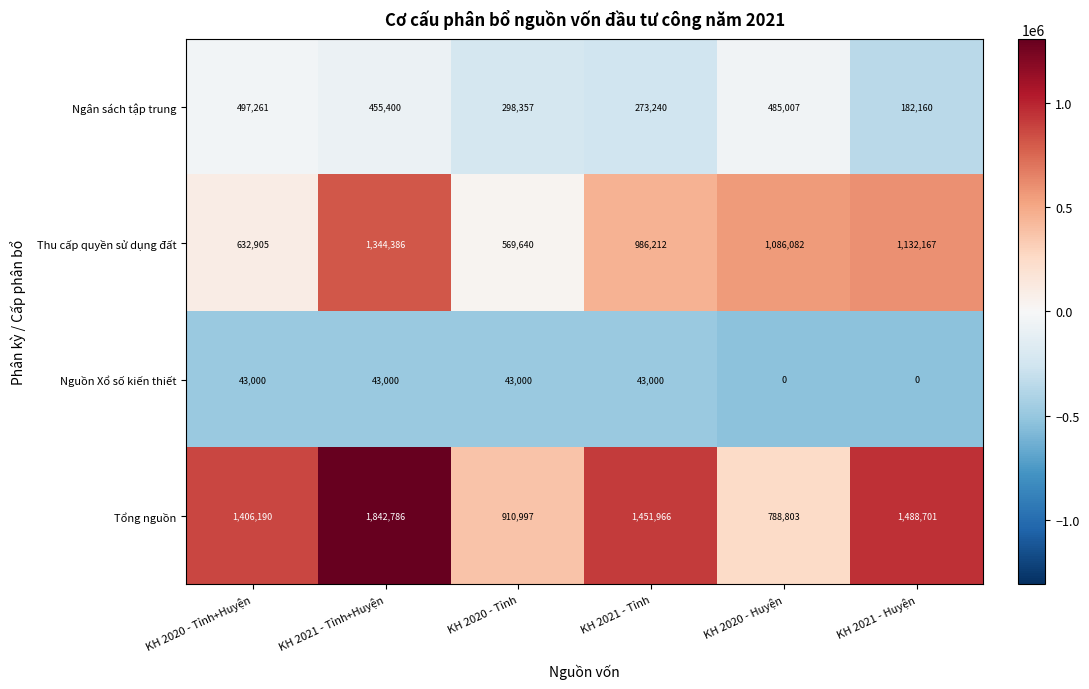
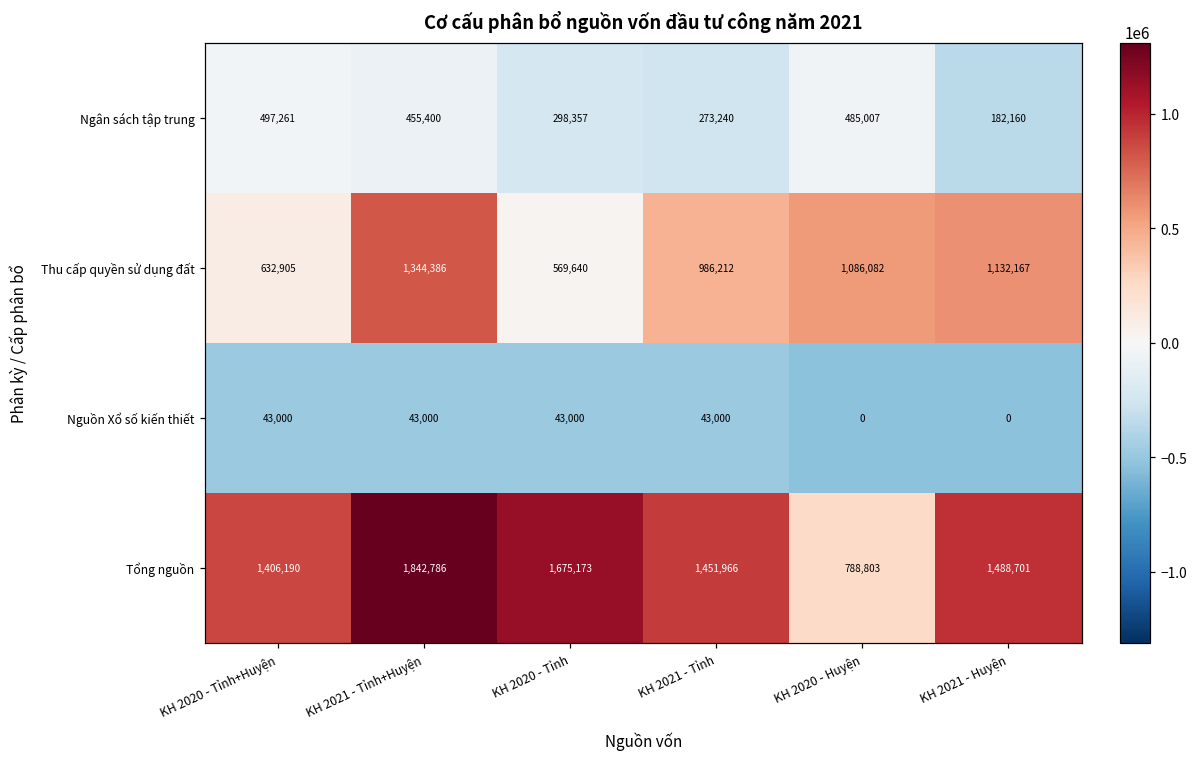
Tổng nguồn, KH 2020 - Tỉnh: 910,997 -> 1,675,173
